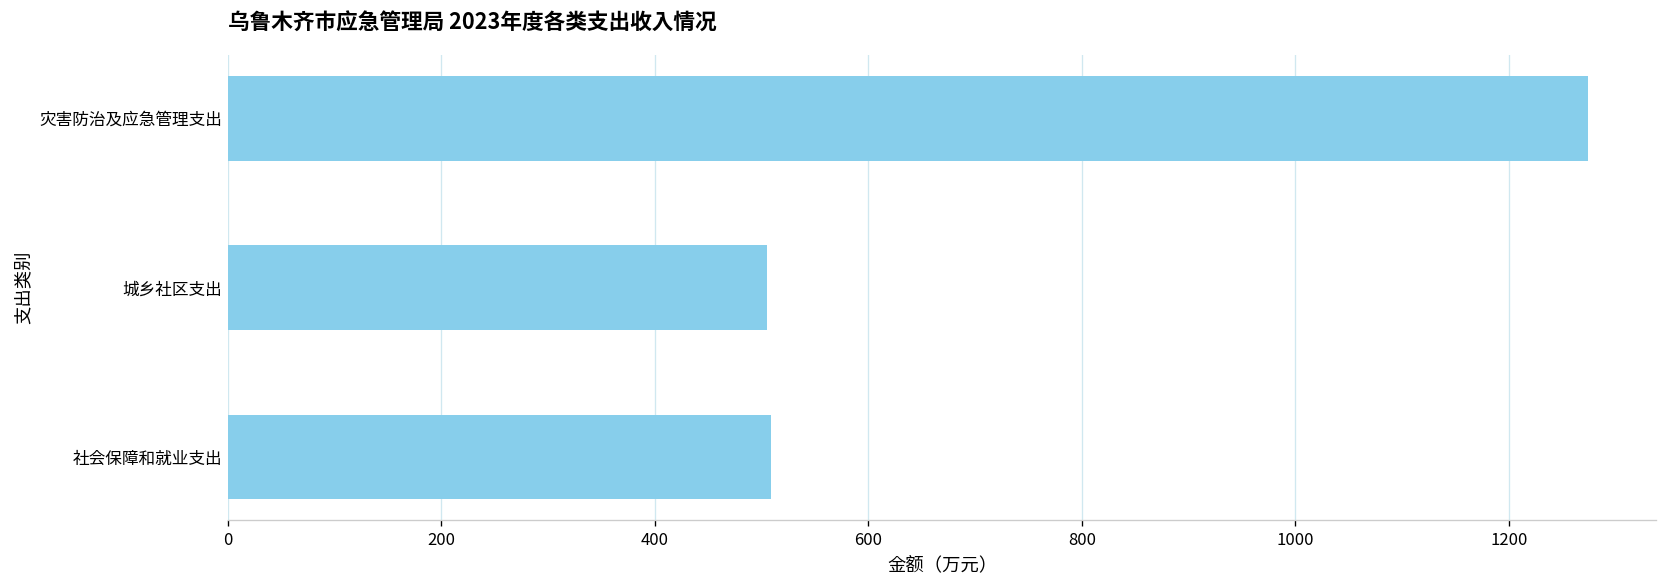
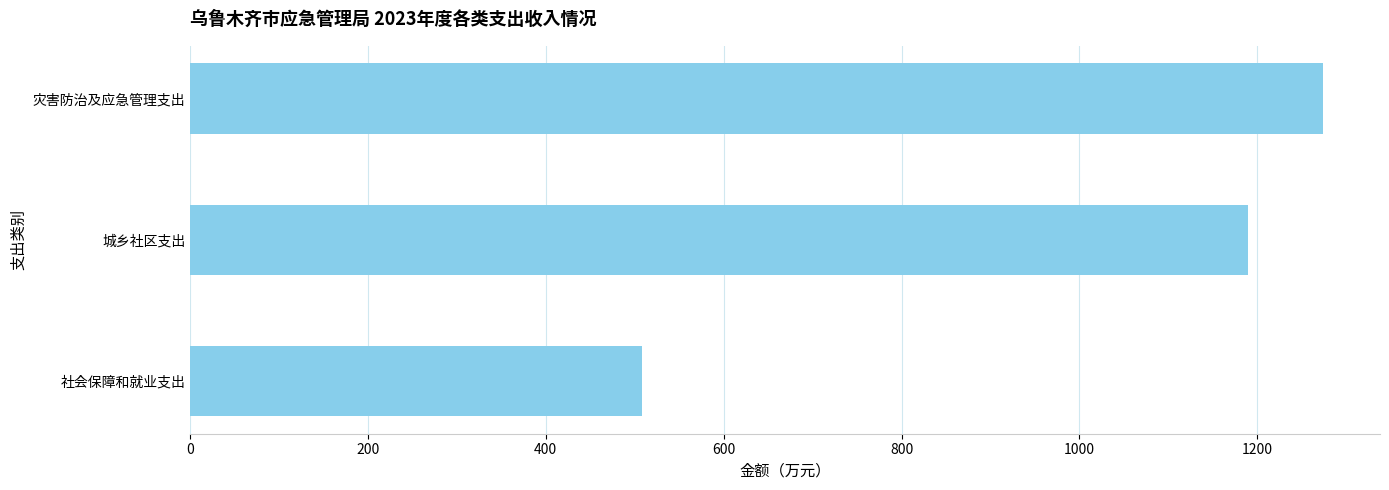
城乡社区支出: 510 -> 1190
